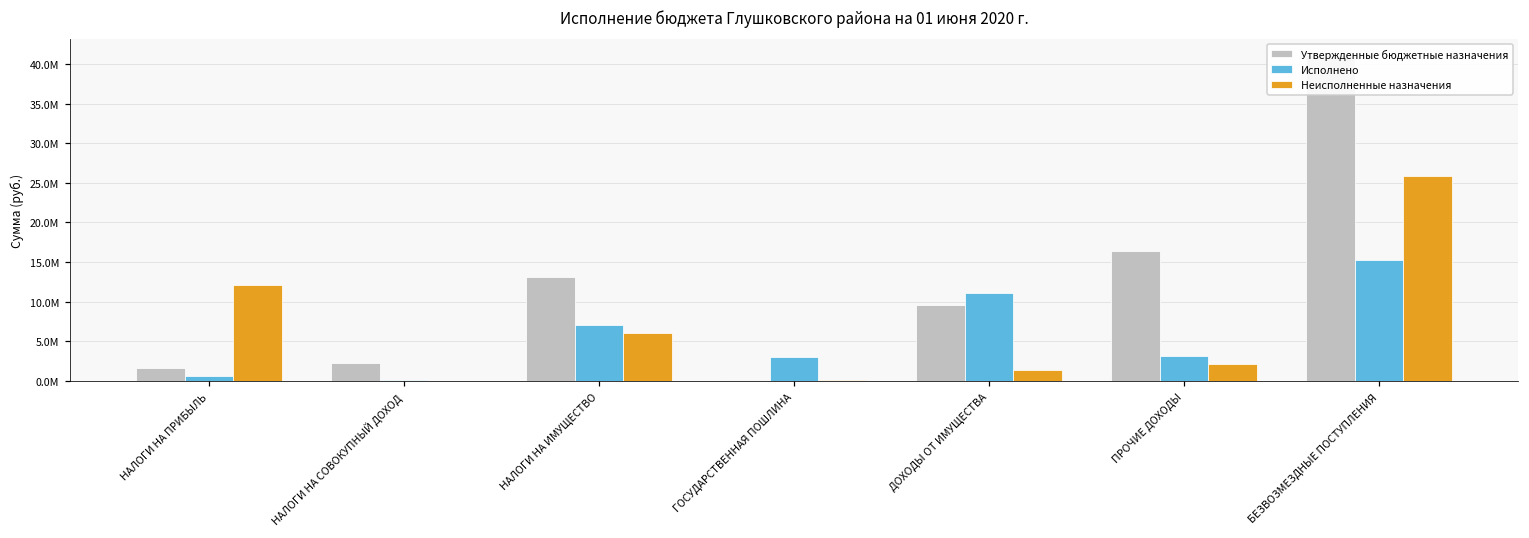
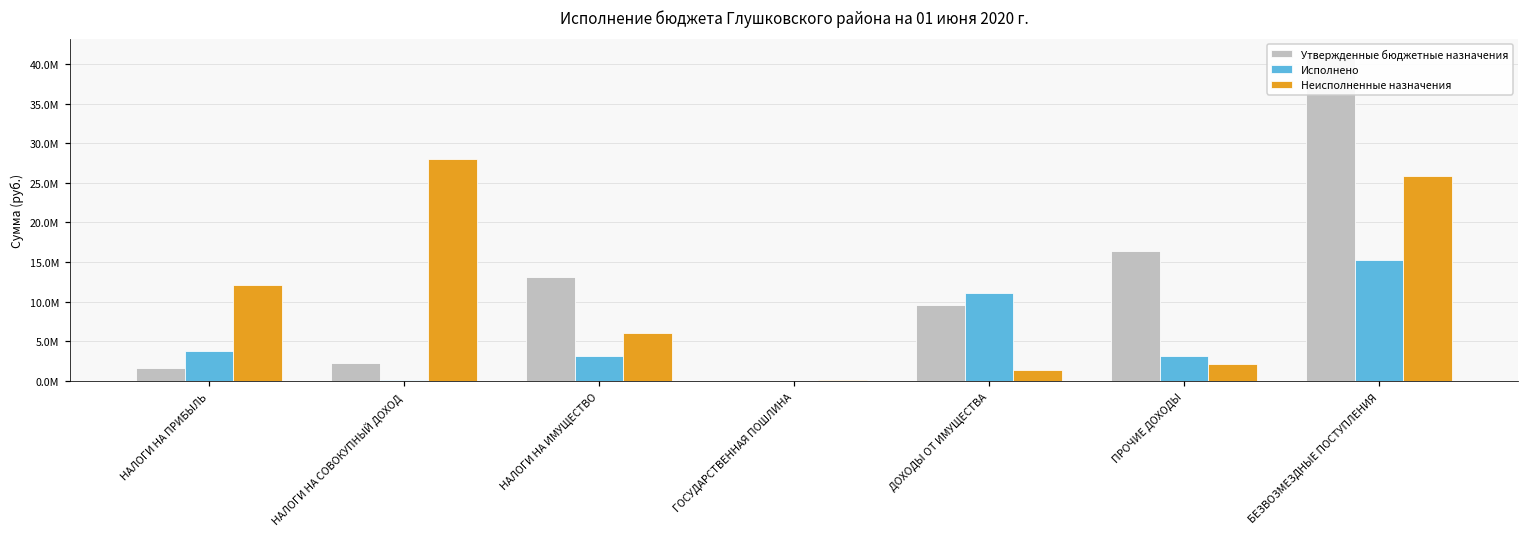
Исполнено, НАЛОГИ НА ПРИБЫЛЬ: 1000000 -> 4000000
Неисполненные назначения, НАЛОГИ НА СОВОКУПНЫЙ ДОХОД: 0 -> 28000000
Исполнено, НАЛОГИ НА ИМУЩЕСТВО: 7000000 -> 3000000
Исполнено, ГОСУДАРСТВЕННАЯ ПОШЛИНА: 3000000 -> 0
